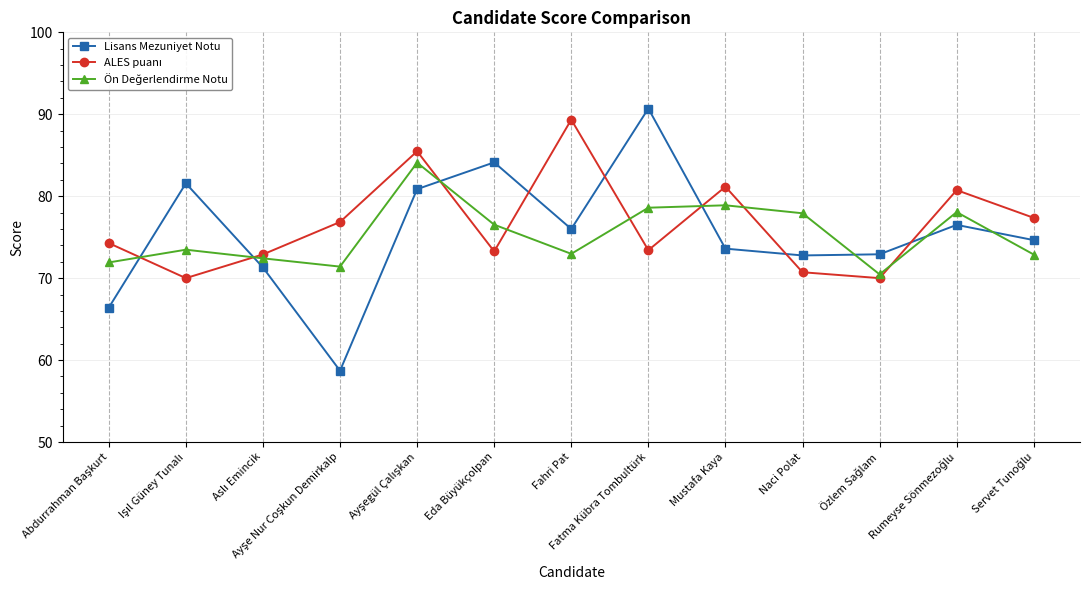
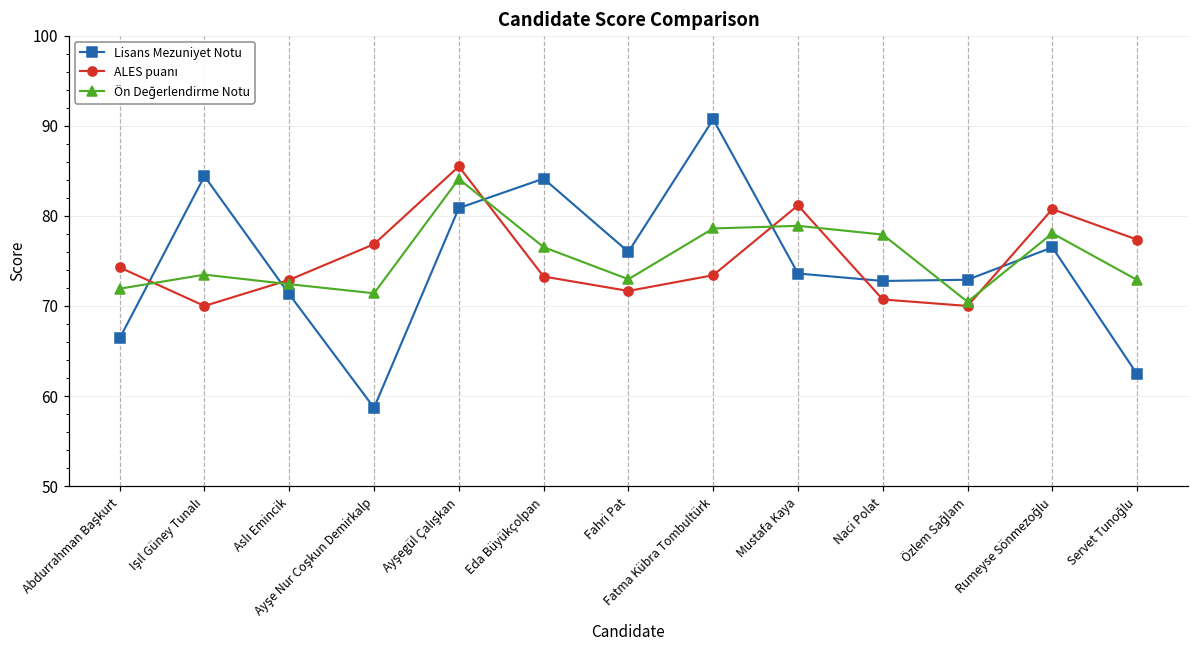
Lisans Mezuniyet Notu, Işıl Güney Tunalı: 82 -> 84
ALES puanı, Fahri Pat: 89 -> 72
Lisans Mezuniyet Notu, Servet Tunoğlu: 75 -> 62
